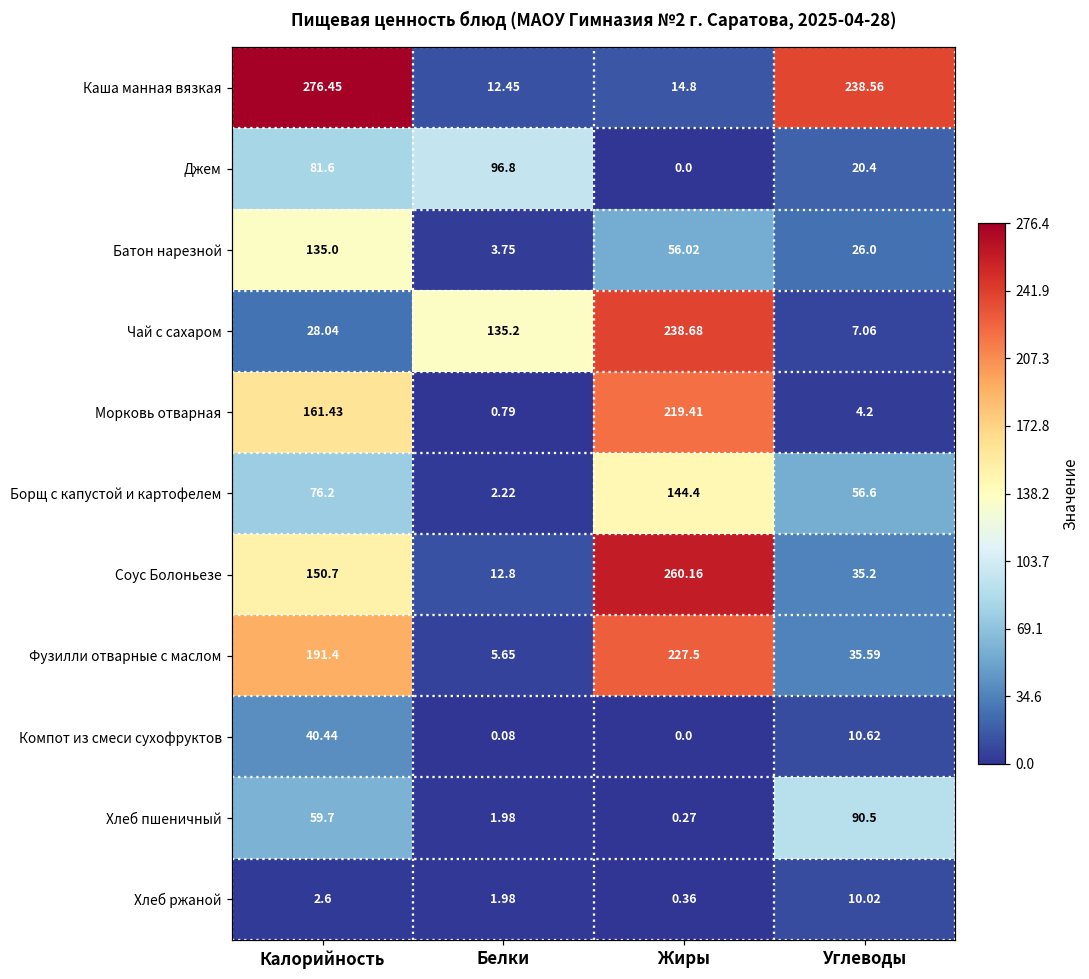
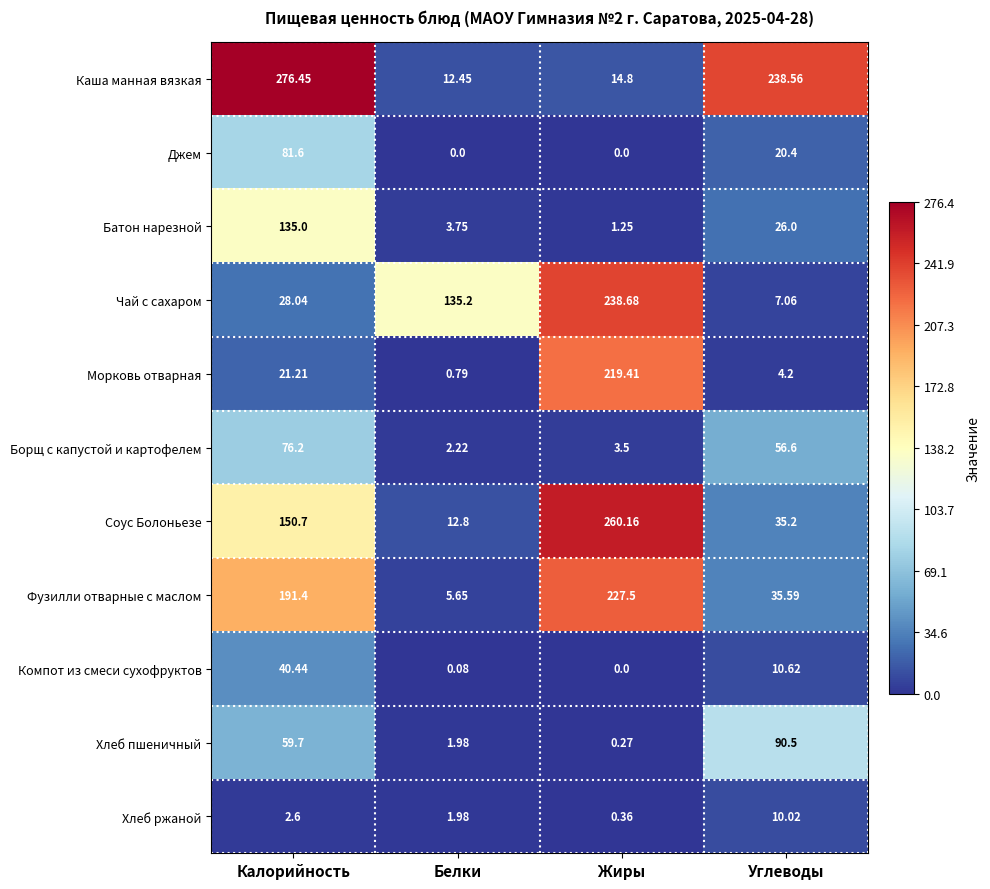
Джем, Белки: 96.8 -> 0.0
Батон нарезной, Жиры: 56.02 -> 1.25
Морковь отварная, Калорийность: 161.43 -> 21.21
Борщ с капустой и картофелем, Жиры: 144.4 -> 3.5
